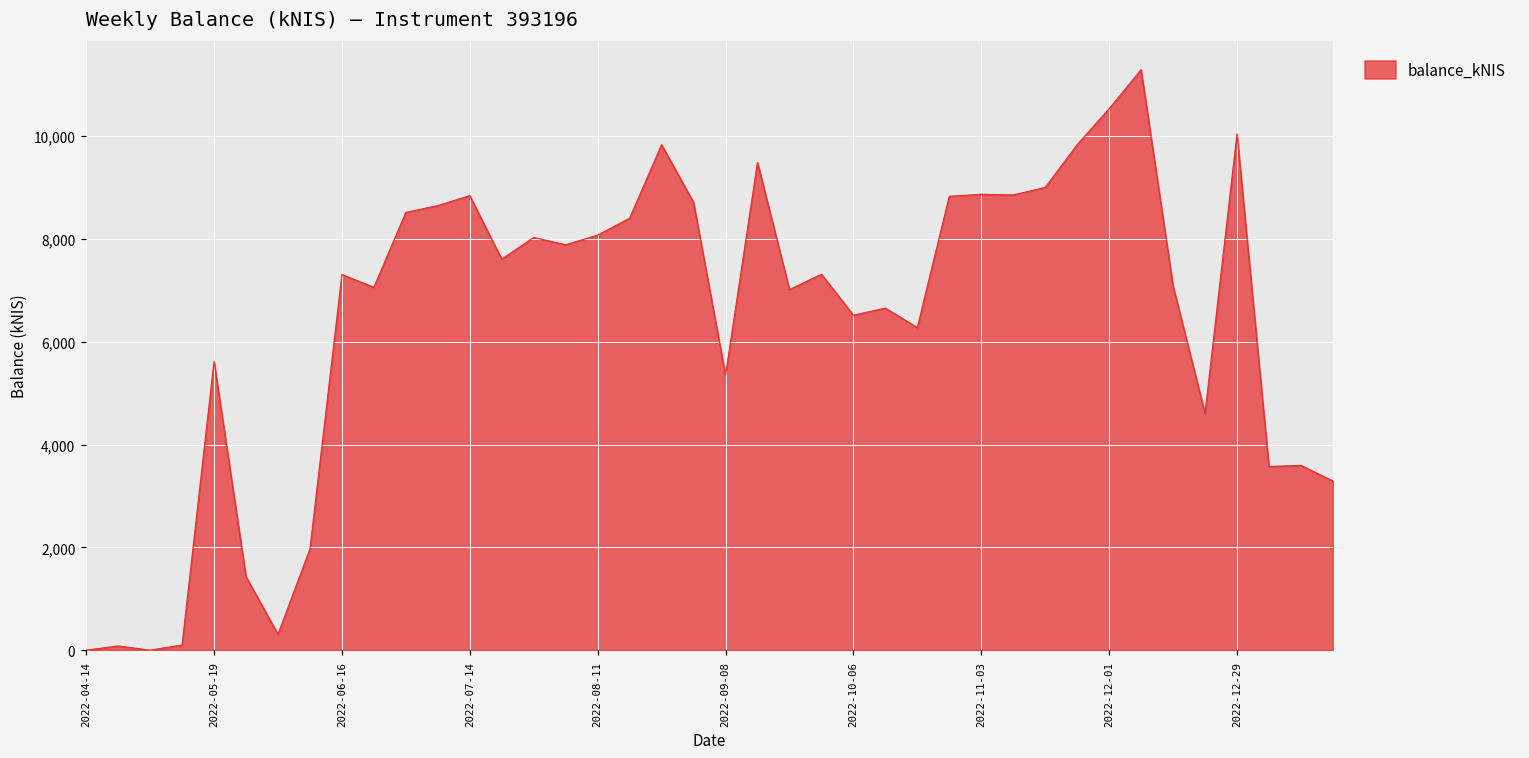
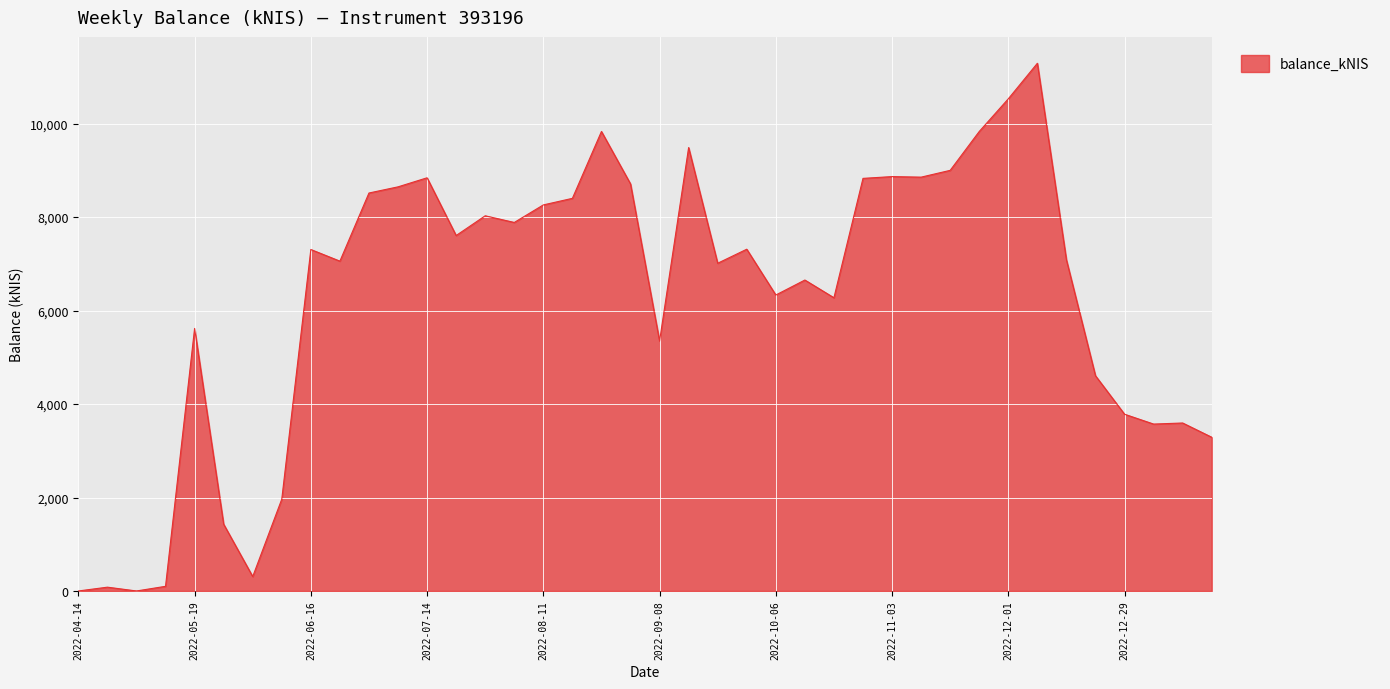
2022-08-11: 8,100 -> 8,300
2022-10-06: 6,500 -> 6,300
2022-12-29: 10,000 -> 3,800
